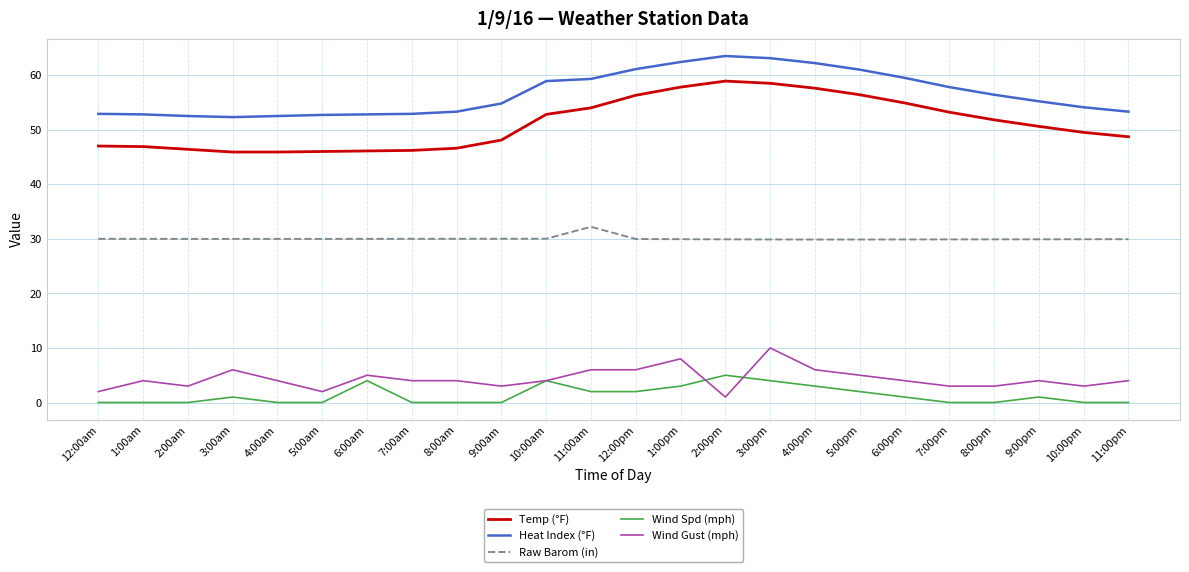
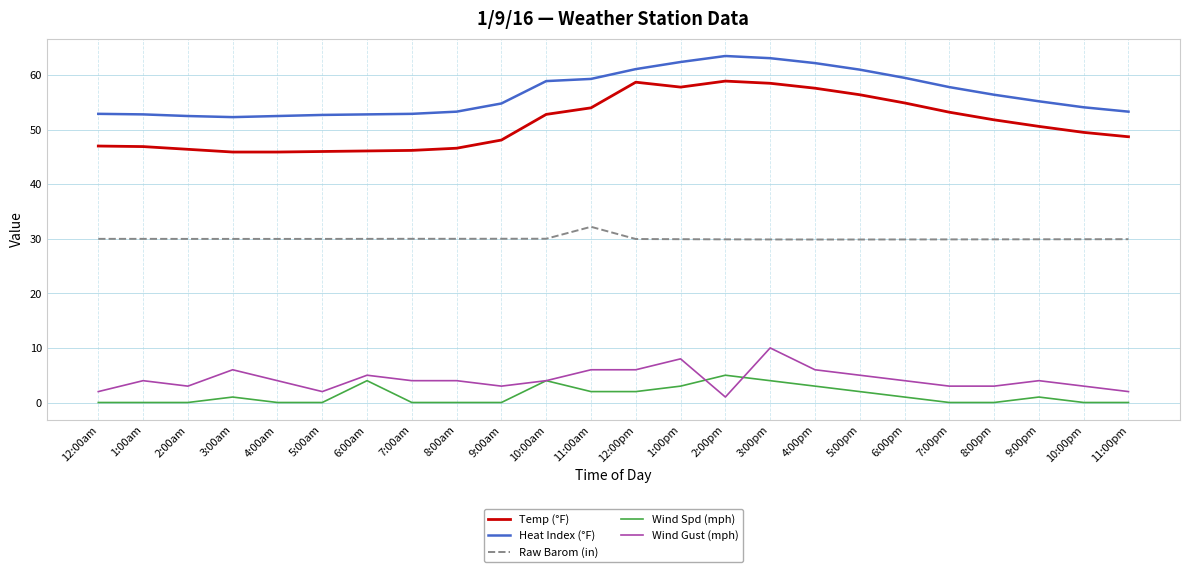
Temp (°F), 12:00pm: 56 -> 59
Wind Gust (mph), 11:00pm: 4 -> 2
